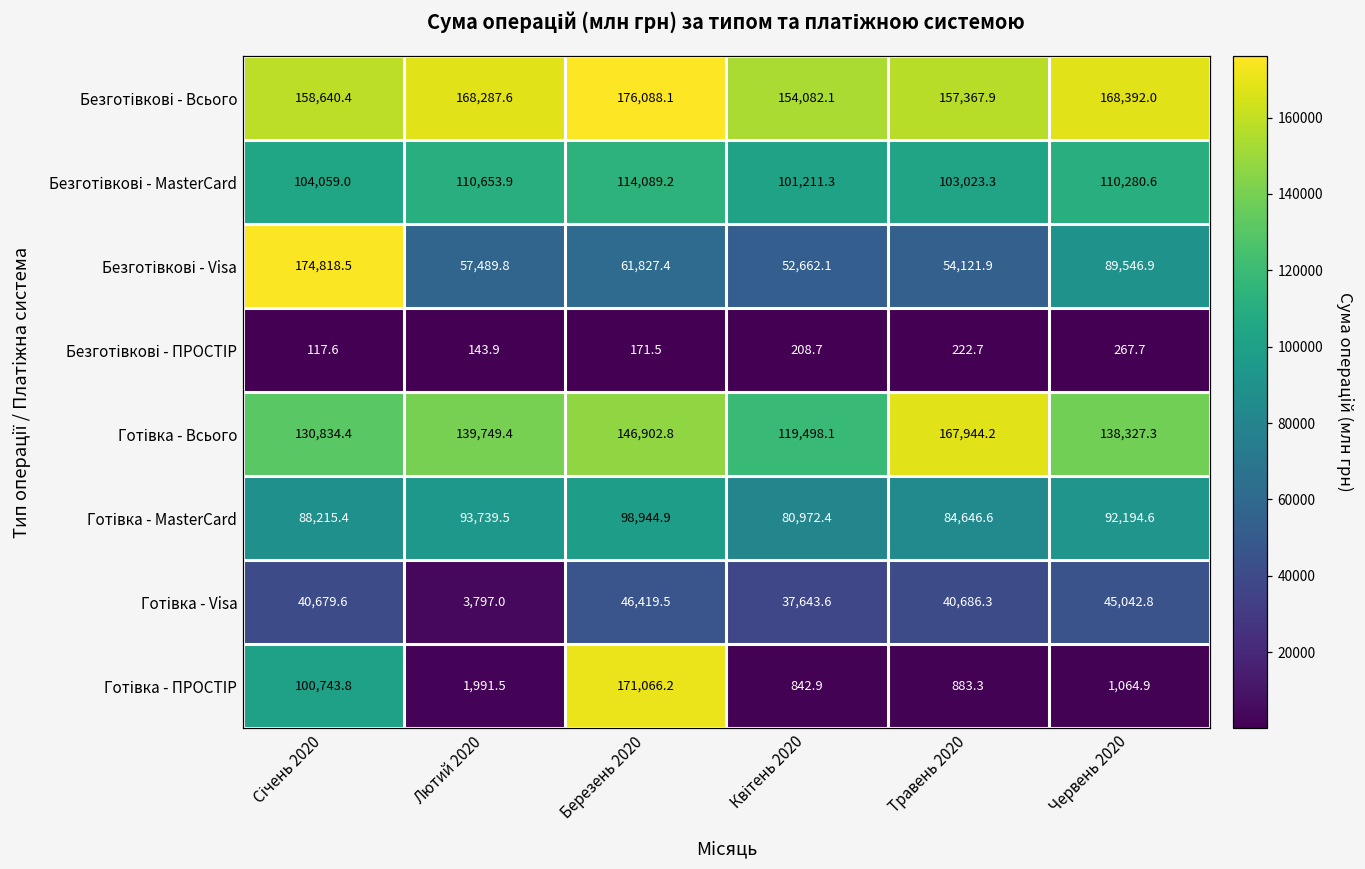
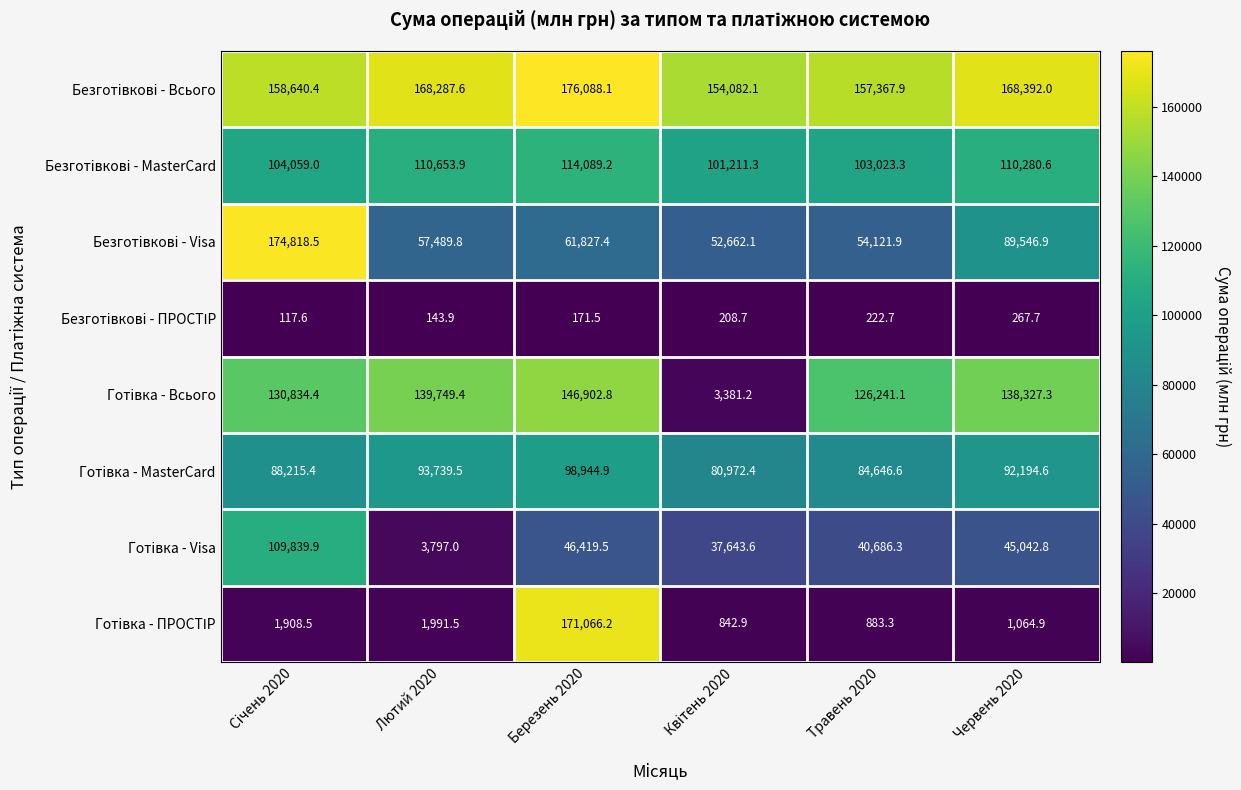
Готівка - Всього, Квітень 2020: 119,498.1 -> 3,381.2
Готівка - Всього, Травень 2020: 167,944.2 -> 126,241.1
Готівка - Visa, Січень 2020: 40,679.6 -> 109,839.9
Готівка - ПРОСТІР, Січень 2020: 100,743.8 -> 1,908.5
